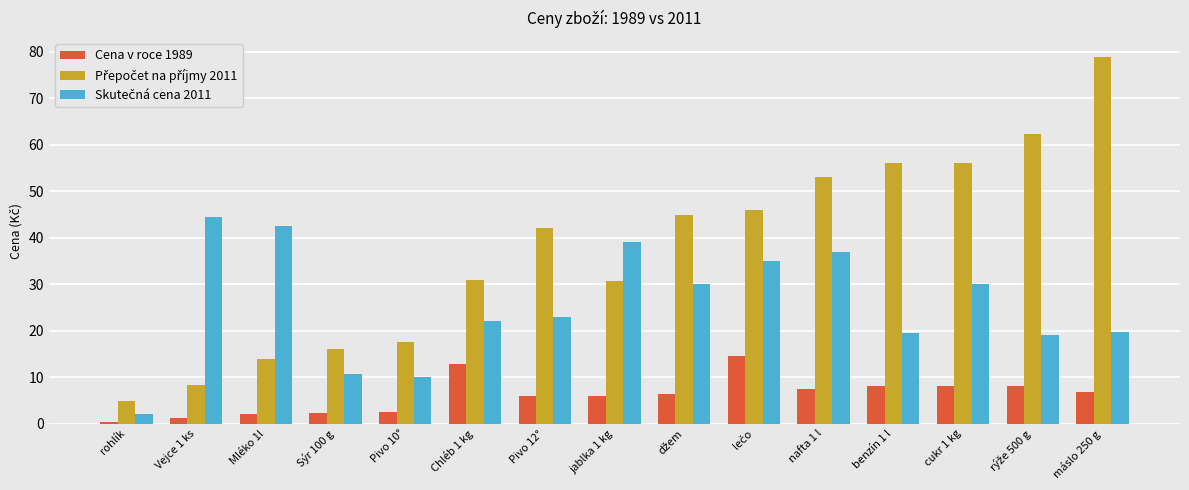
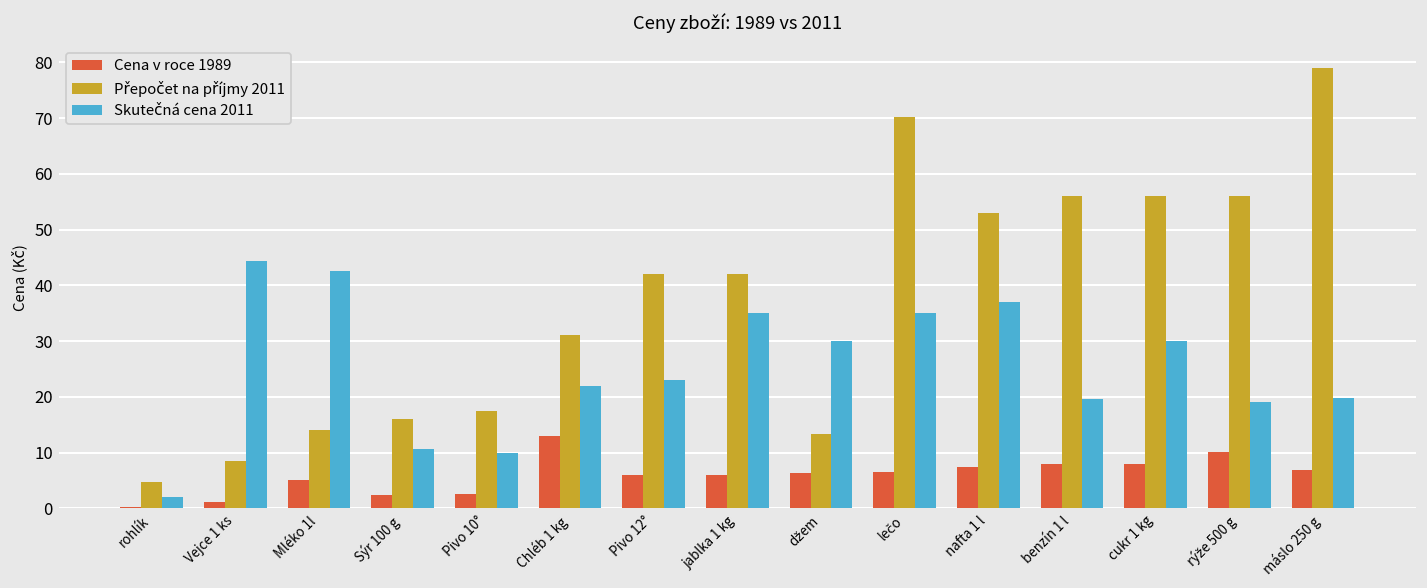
Cena v roce 1989, Mléko 1l: 2 -> 5
Přepočet na příjmy 2011, jablka 1 kg: 31 -> 42
Skutečná cena 2011, jablka 1 kg: 39 -> 35
Přepočet na příjmy 2011, džem: 45 -> 13
Cena v roce 1989, lečo: 15 -> 7
Přepočet na příjmy 2011, lečo: 46 -> 70
Cena v roce 1989, rýže 500 g: 8 -> 10
Přepočet na příjmy 2011, rýže 500 g: 62 -> 56
